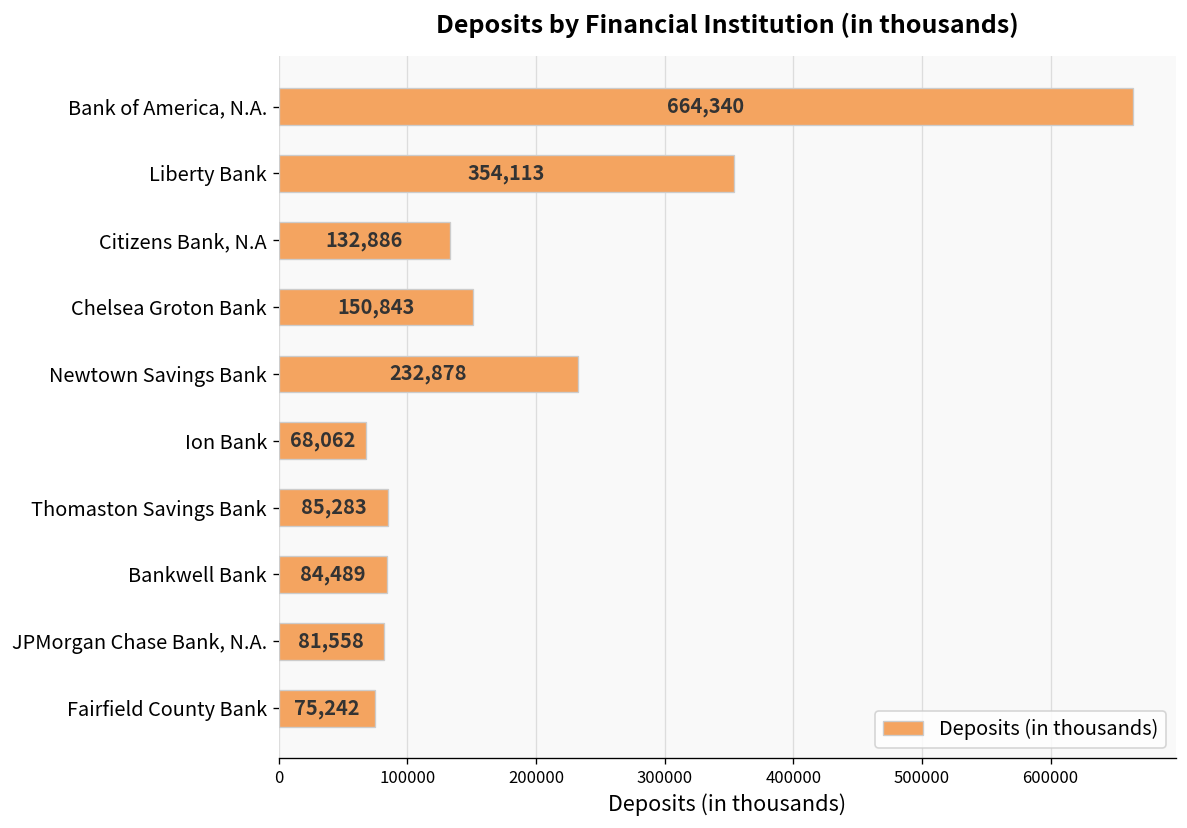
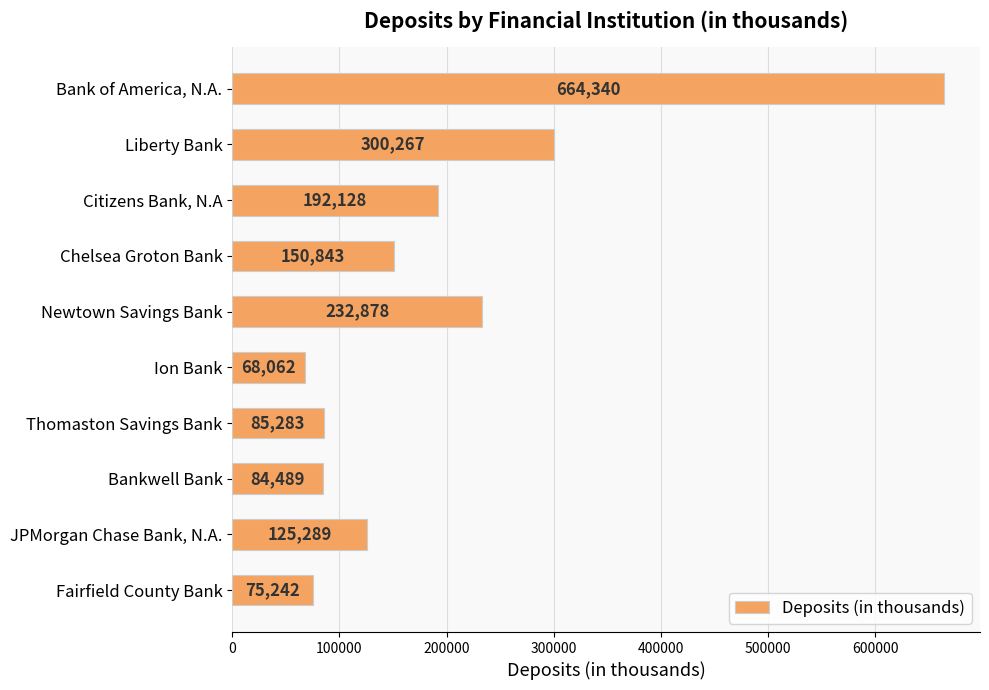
Liberty Bank: 354,113 -> 300,267
Citizens Bank, N.A: 132,886 -> 192,128
JPMorgan Chase Bank, N.A.: 81,558 -> 125,289
